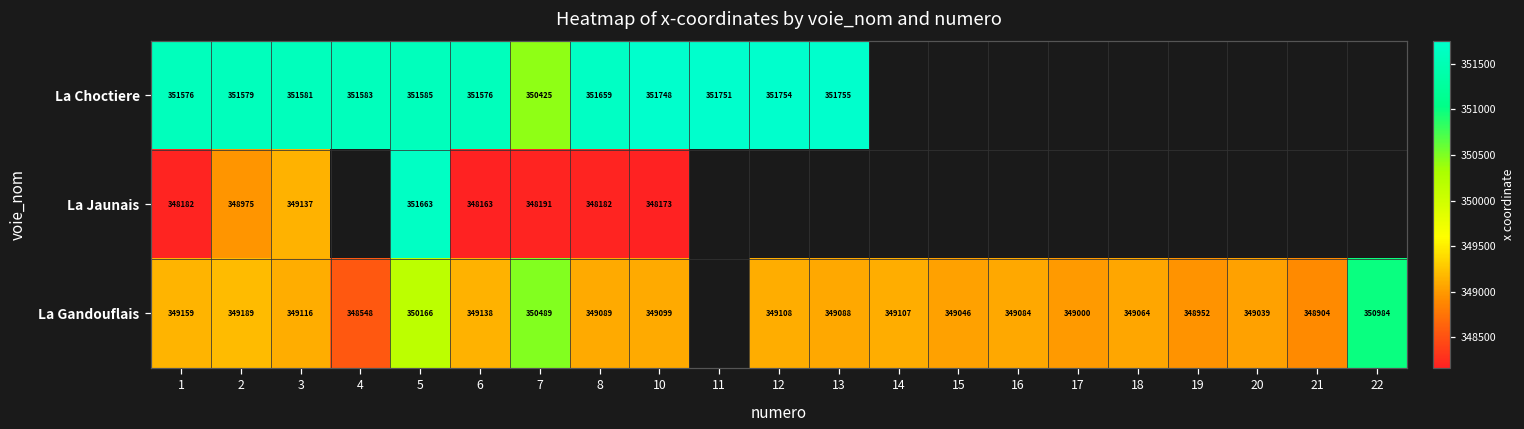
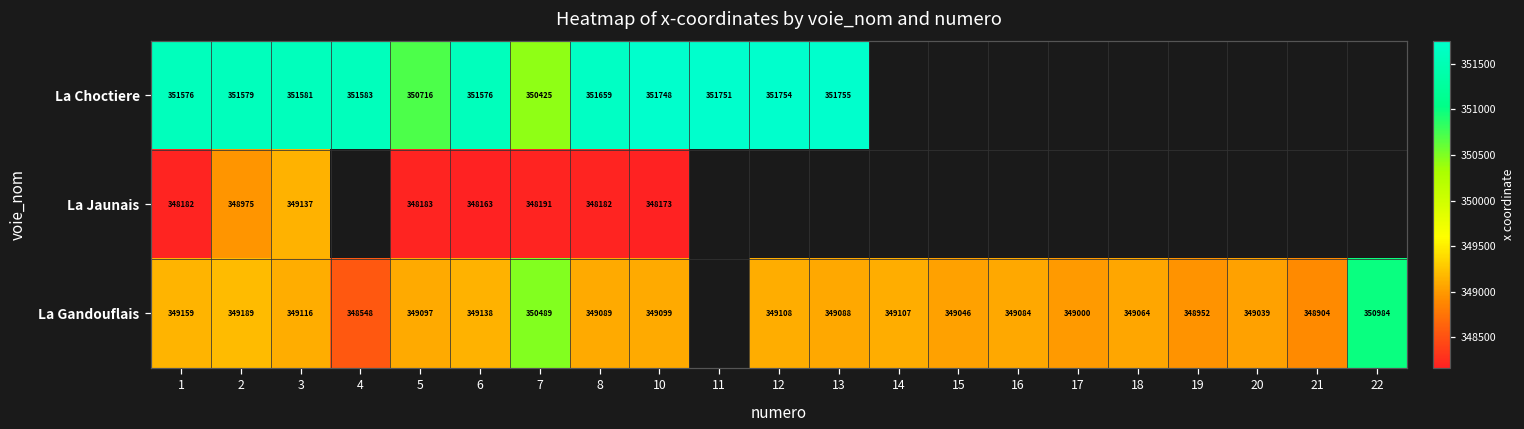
La Choctiere, 5: 351585 -> 350716
La Jaunais, 5: 351663 -> 348183
La Gandouflais, 5: 350166 -> 349097
